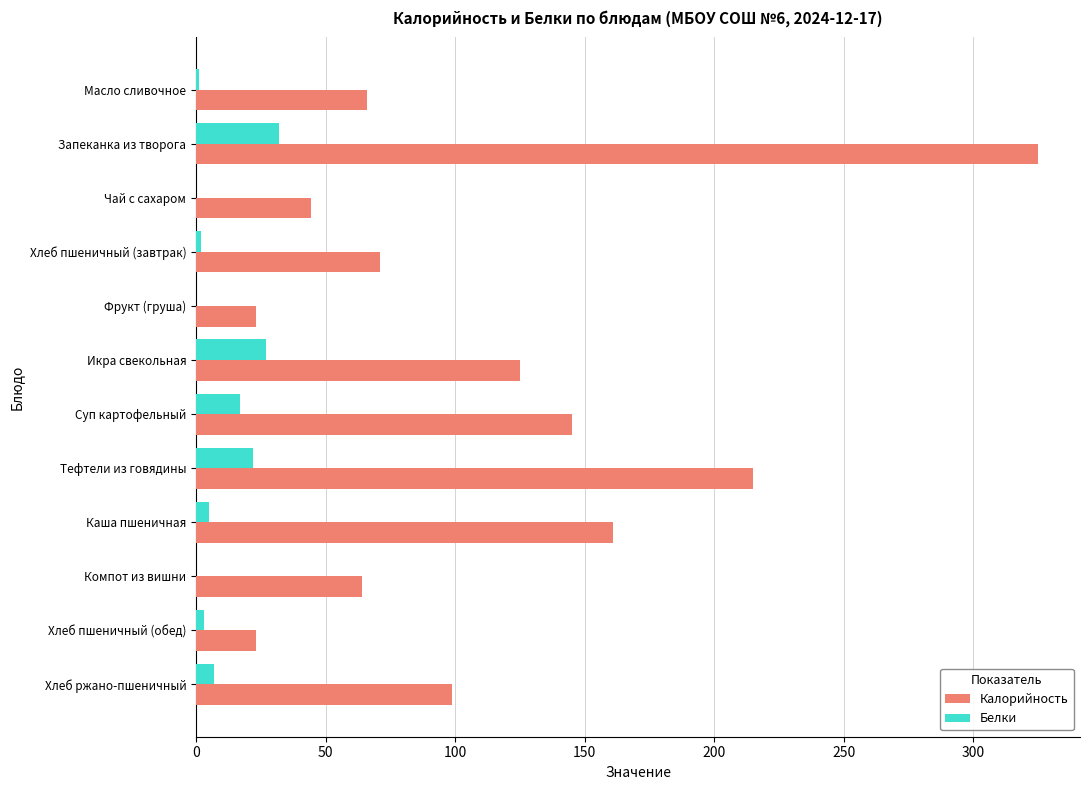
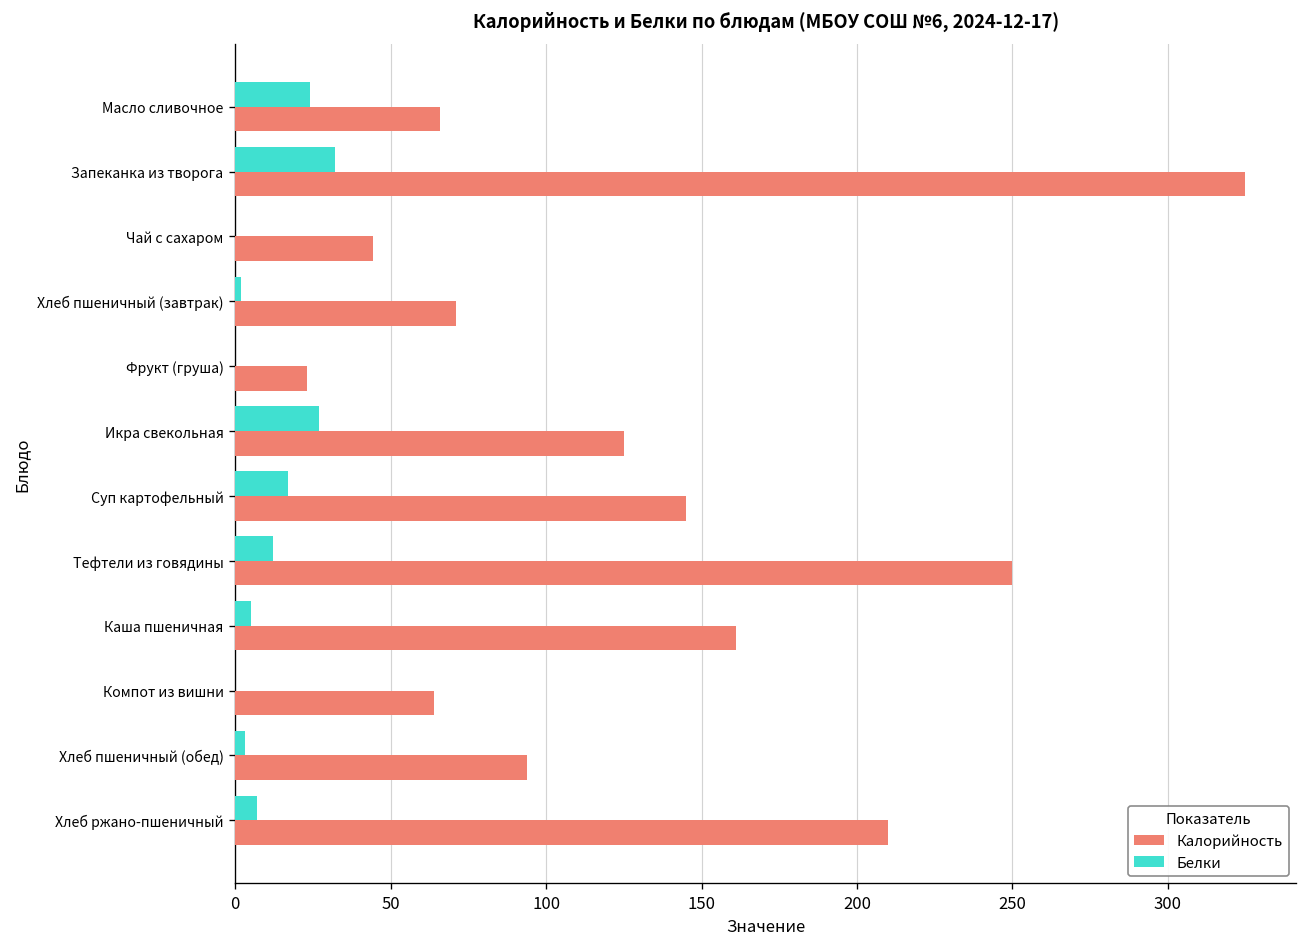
Белки, Масло сливочное: 1 -> 24
Белки, Тефтели из говядины: 22 -> 12
Калорийность, Тефтели из говядины: 215 -> 250
Калорийность, Хлеб пшеничный (обед): 23 -> 94
Калорийность, Хлеб ржано-пшеничный: 99 -> 210
